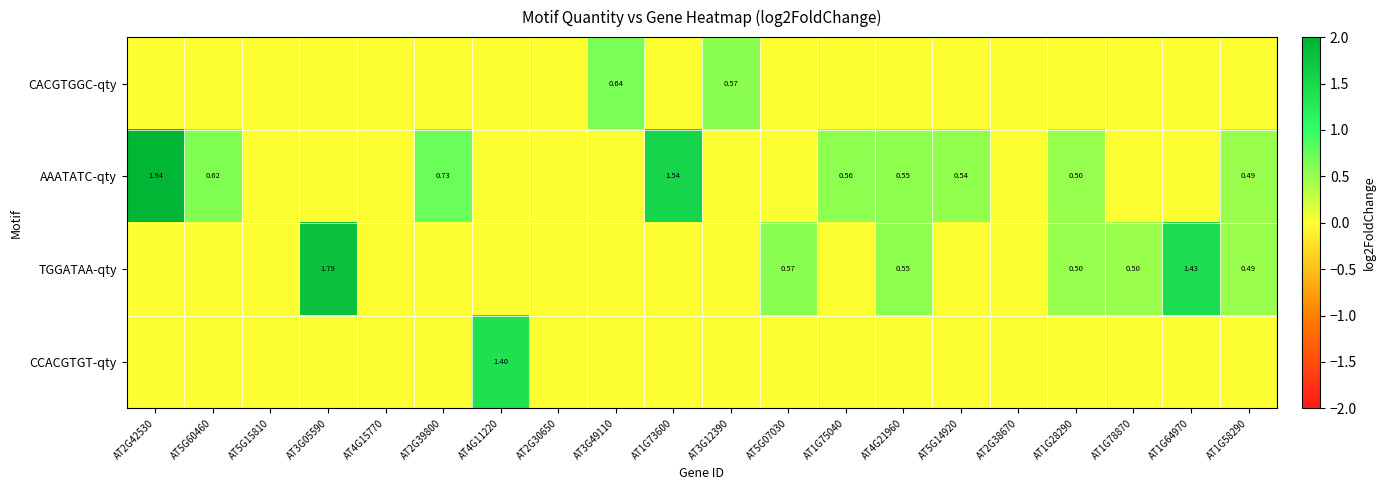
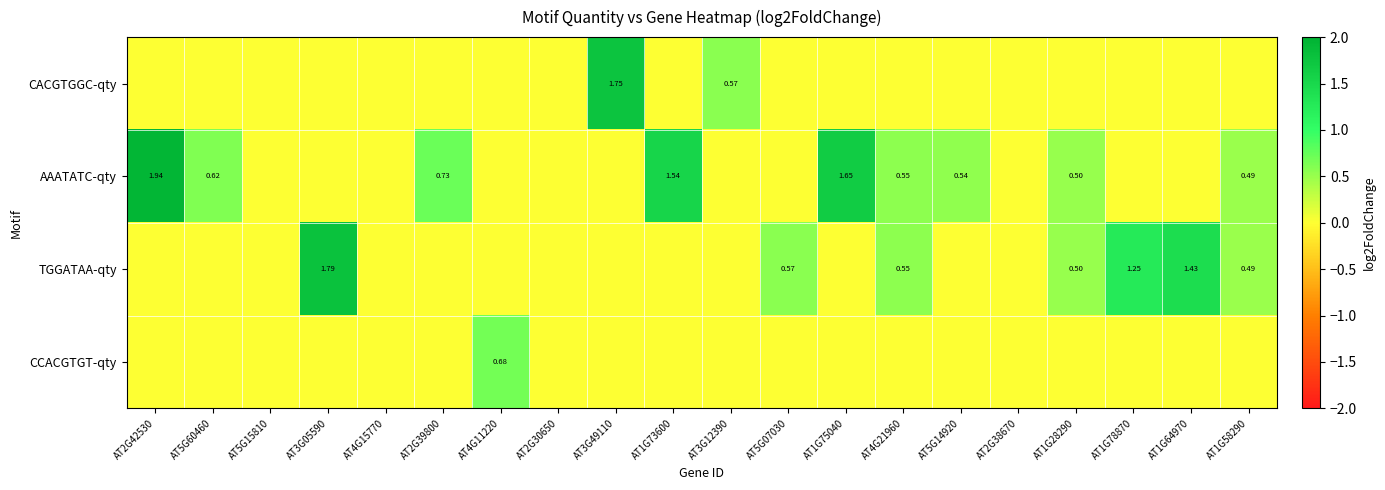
CACGTGGC-qty, AT3G49110: 0.64 -> 1.75
AAATATC-qty, AT1G75040: 0.56 -> 1.65
TGGATAA-qty, AT1G78870: 0.50 -> 1.25
CCACGTGT-qty, AT4G11220: 1.40 -> 0.68
